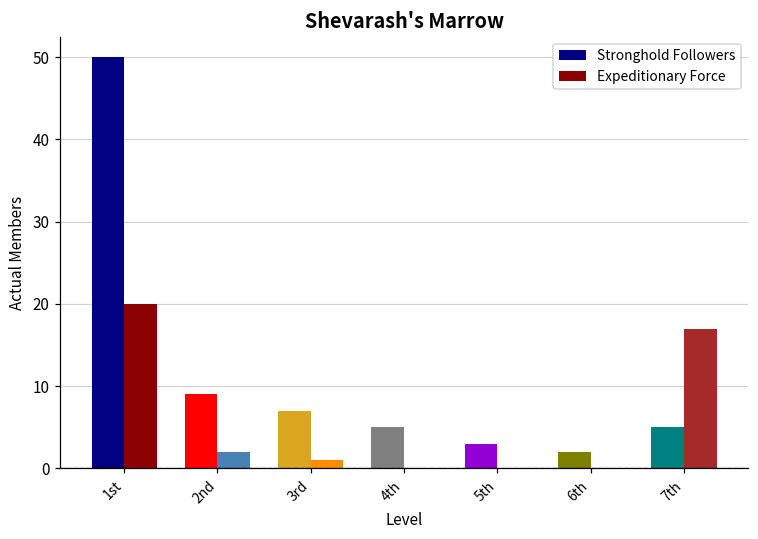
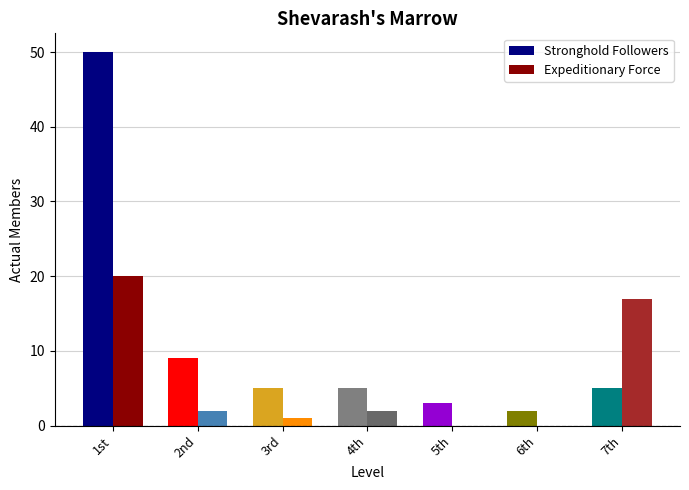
Stronghold Followers, 3rd: 7 -> 5
Expeditionary Force, 4th: 0 -> 2
